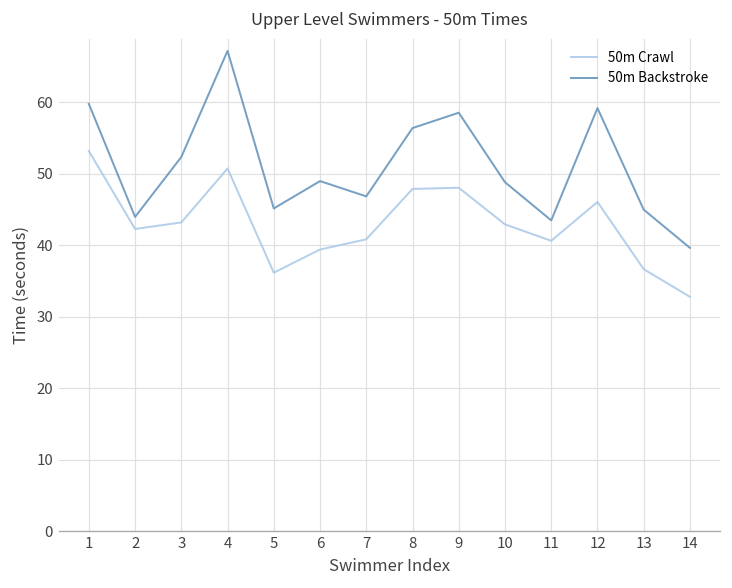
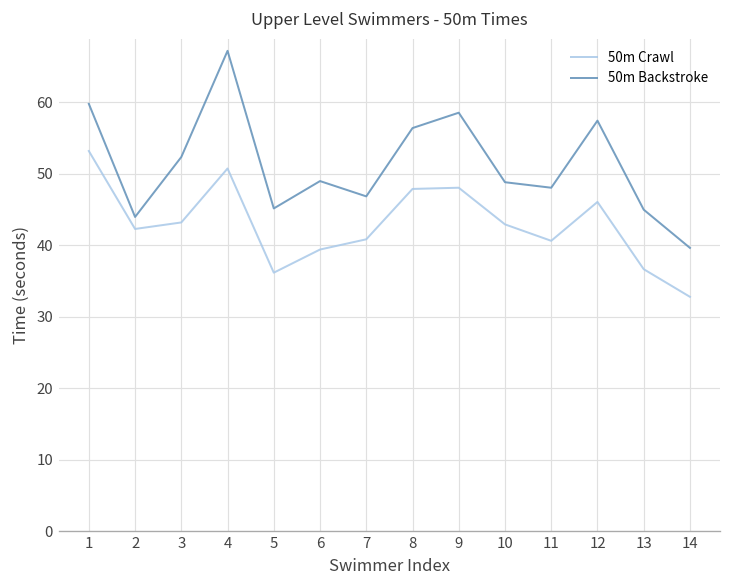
50m Backstroke, 11: 43 -> 48
50m Backstroke, 12: 59 -> 57
